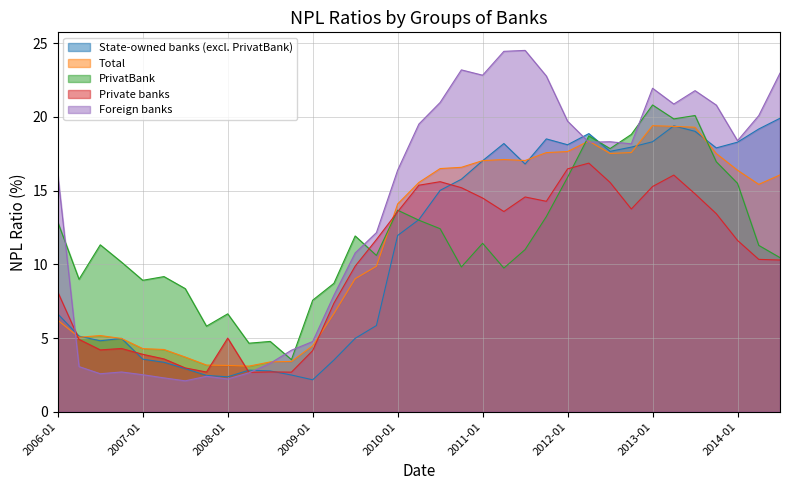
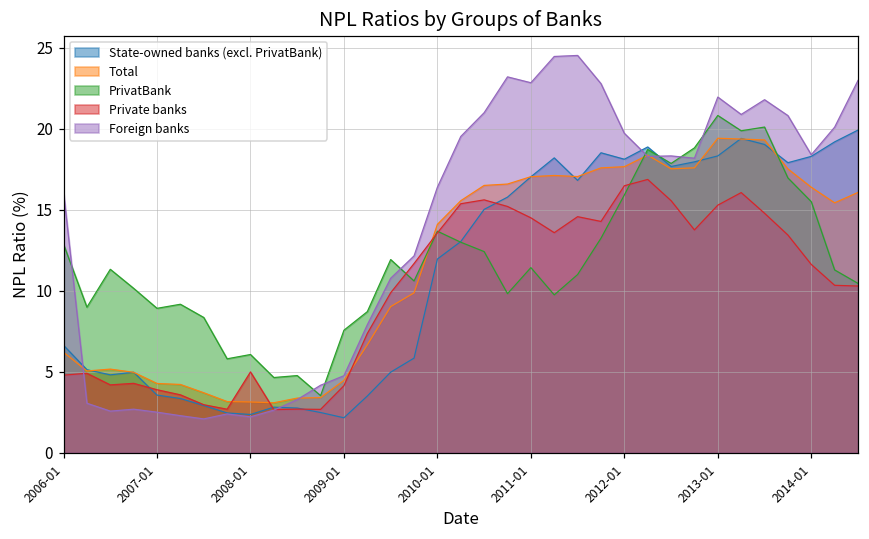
Private banks, 2006-01: 8.1 -> 4.8
PrivatBank, 2008-01: 6.6 -> 6.1
